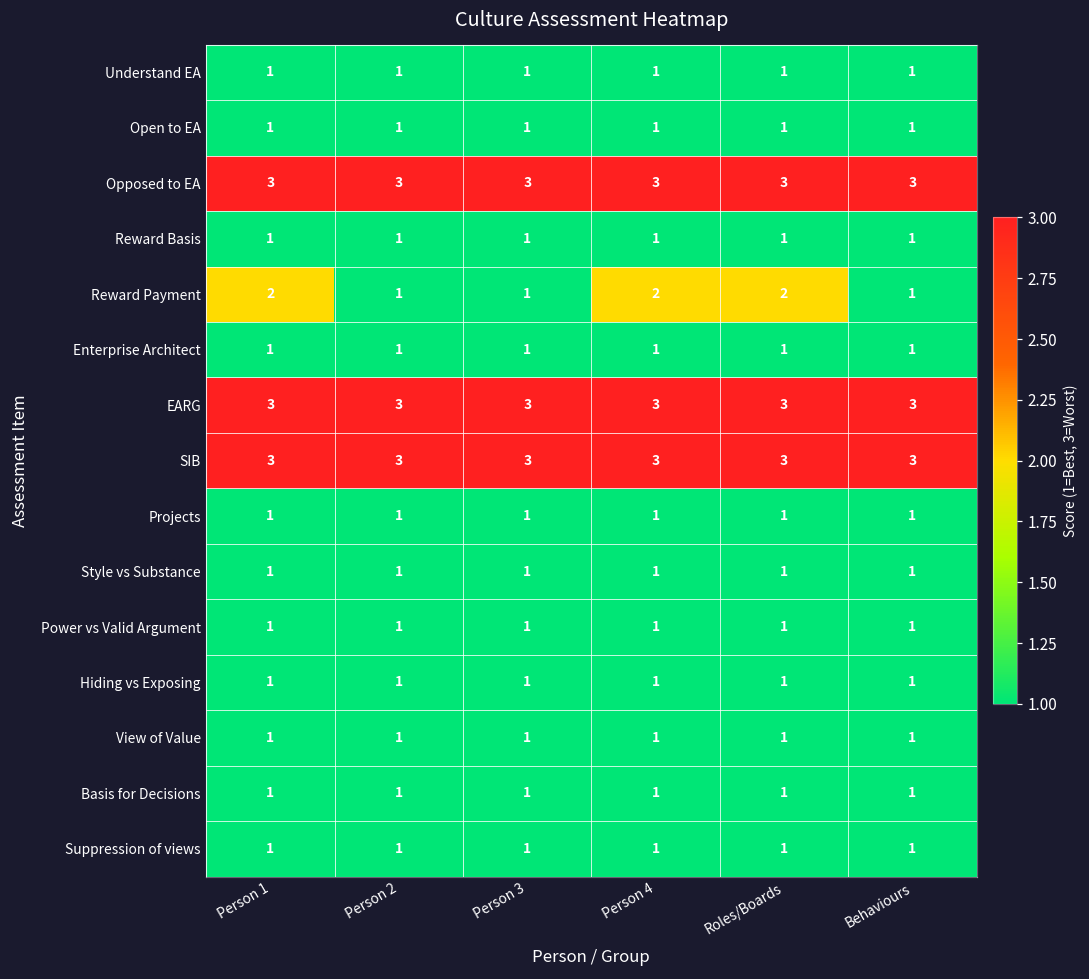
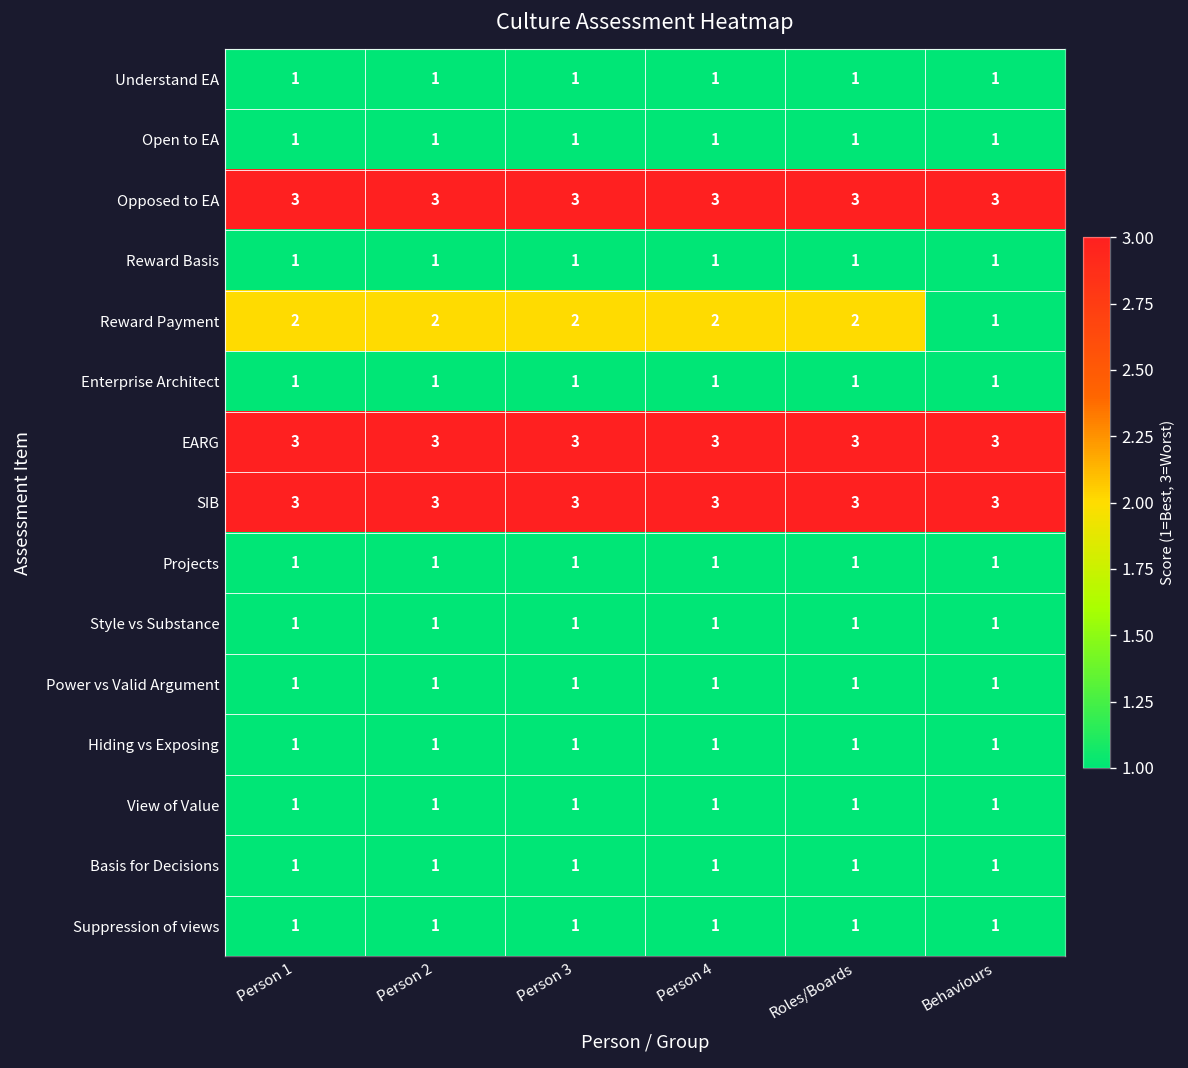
Reward Payment, Person 2: 1 -> 2
Reward Payment, Person 3: 1 -> 2
